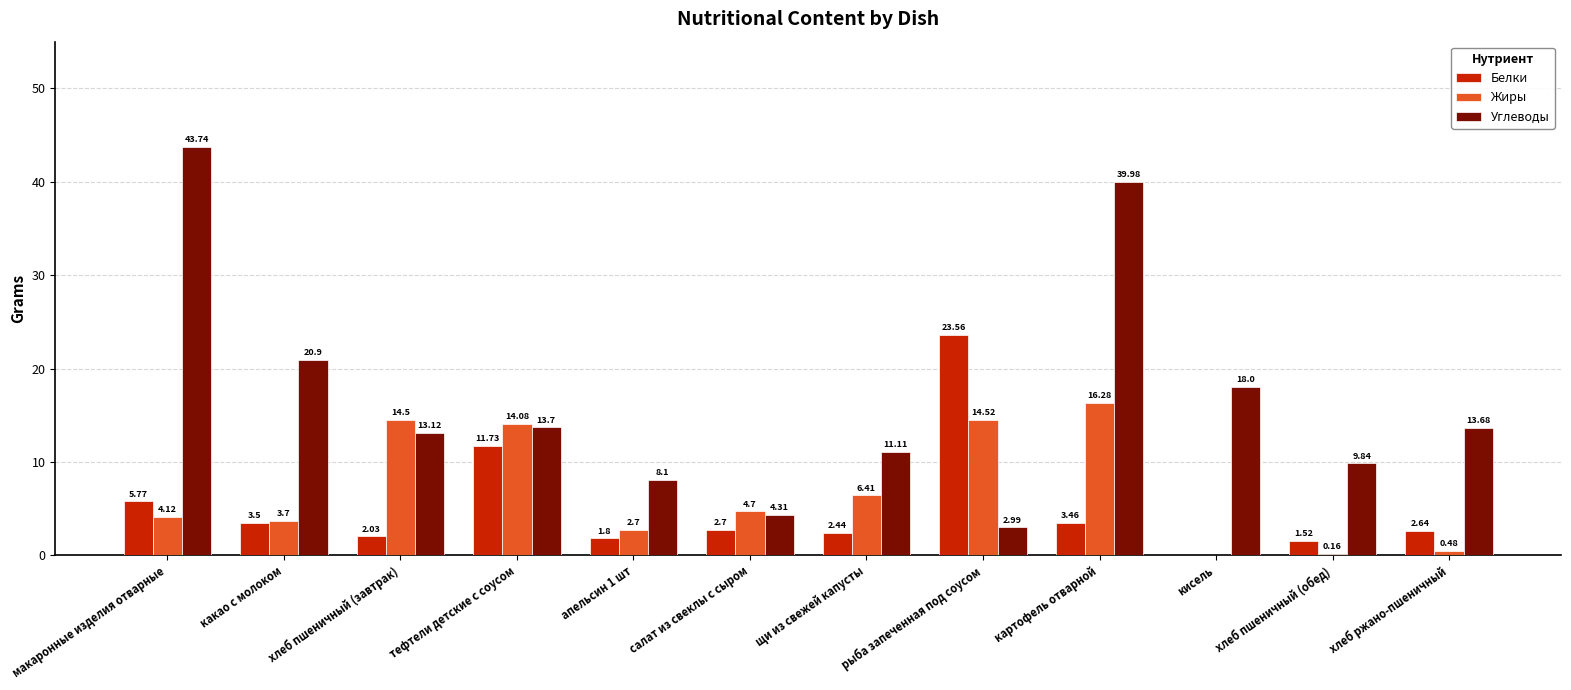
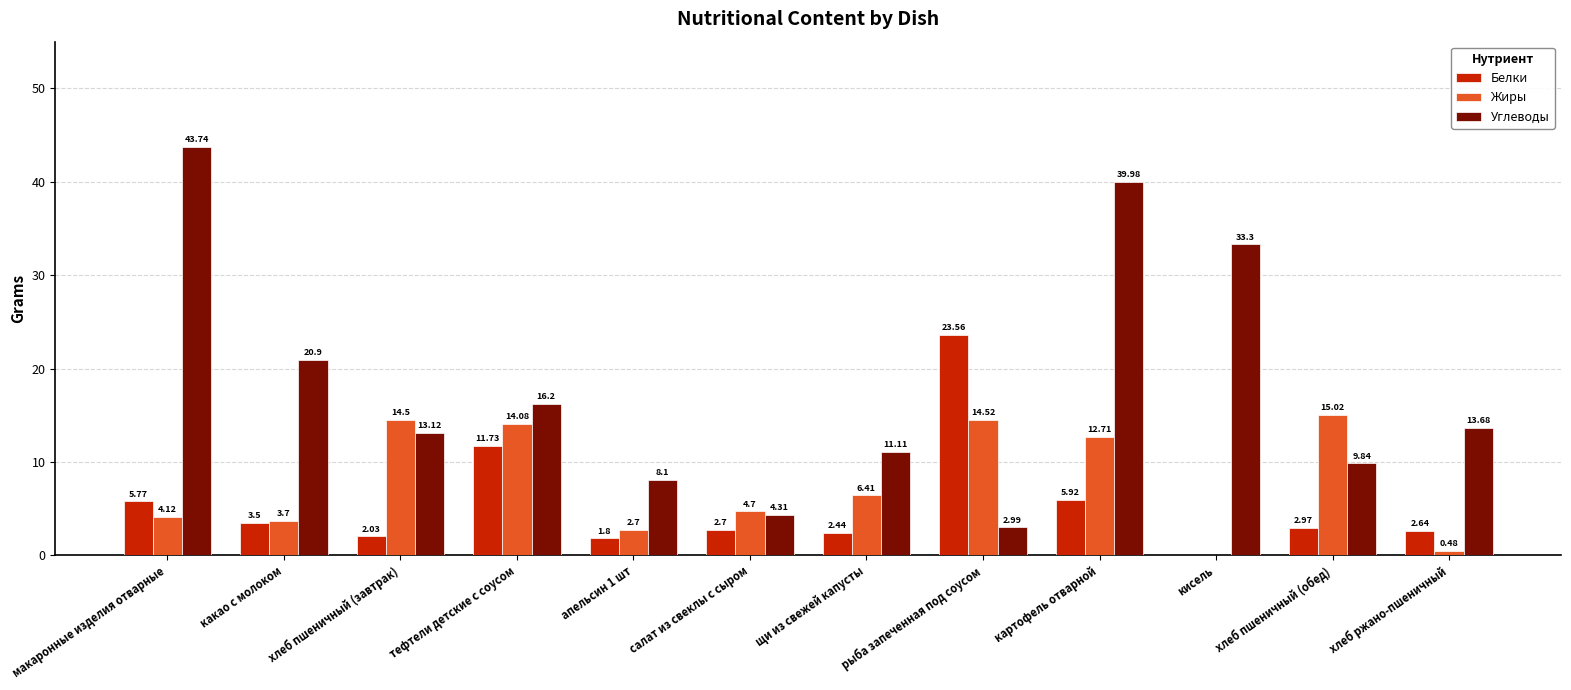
Углеводы, тефтели детские с соусом: 13.7 -> 16.2
Белки, картофель отварной: 3.46 -> 5.92
Жиры, картофель отварной: 16.28 -> 12.71
Углеводы, кисель: 18.0 -> 33.3
Белки, хлеб пшеничный (обед): 1.52 -> 2.97
Жиры, хлеб пшеничный (обед): 0.16 -> 15.02
